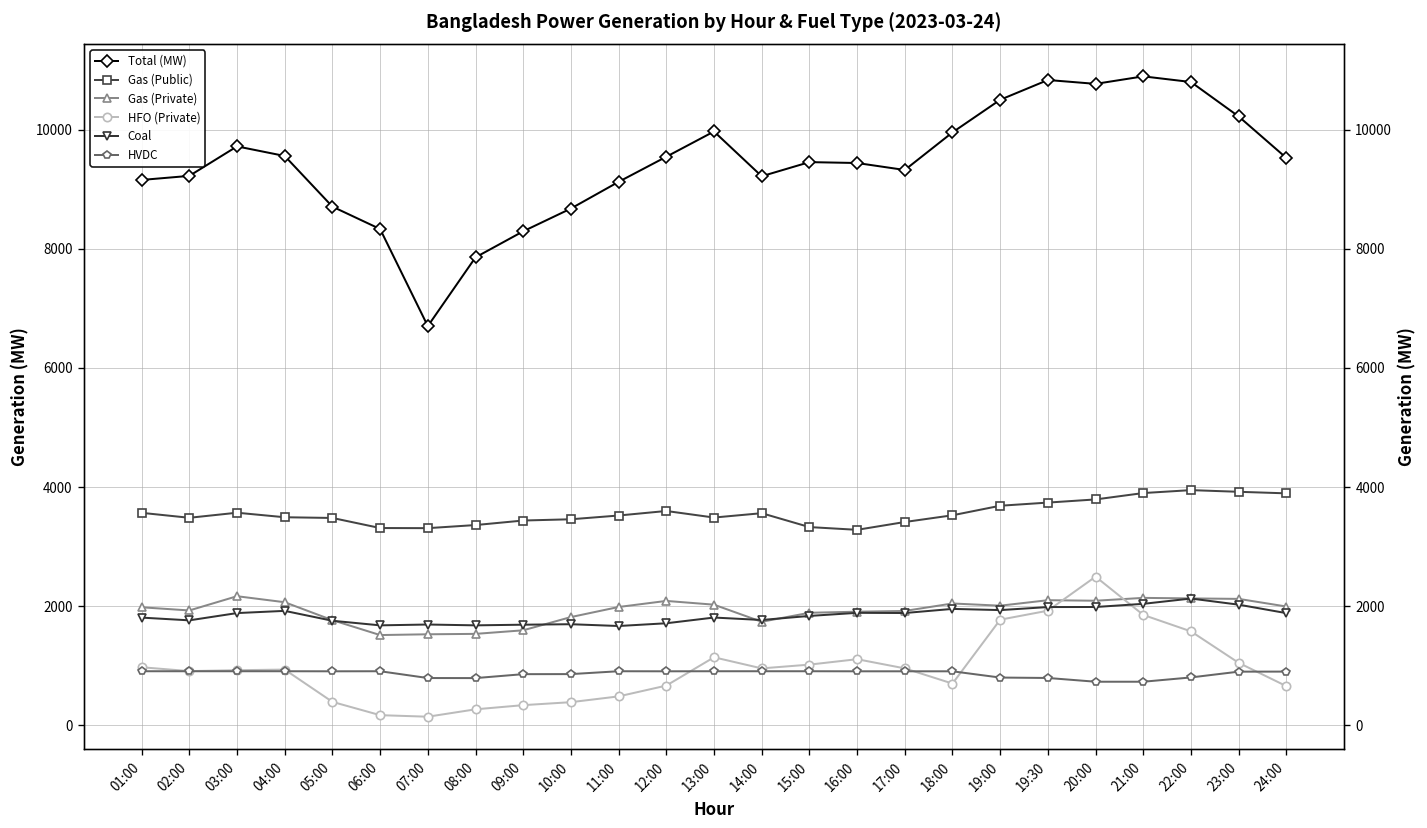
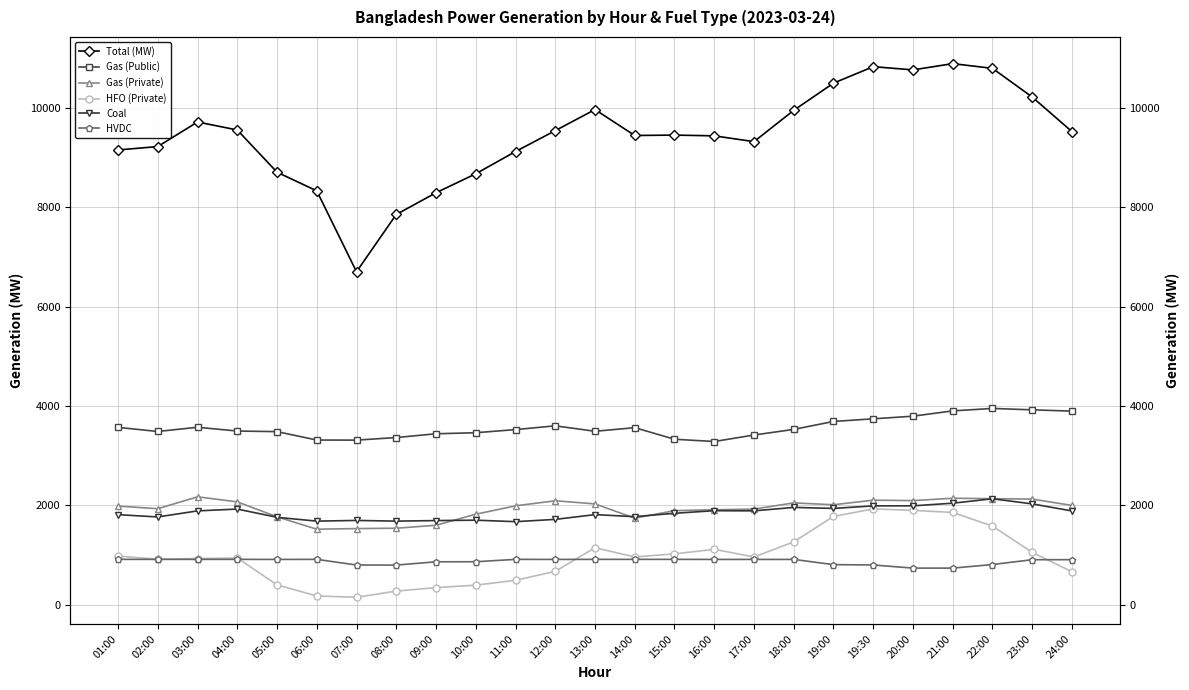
Total (MW), 14:00: 9200 -> 9400
HFO (Private), 18:00: 700 -> 1300
HFO (Private), 20:00: 2500 -> 1900
